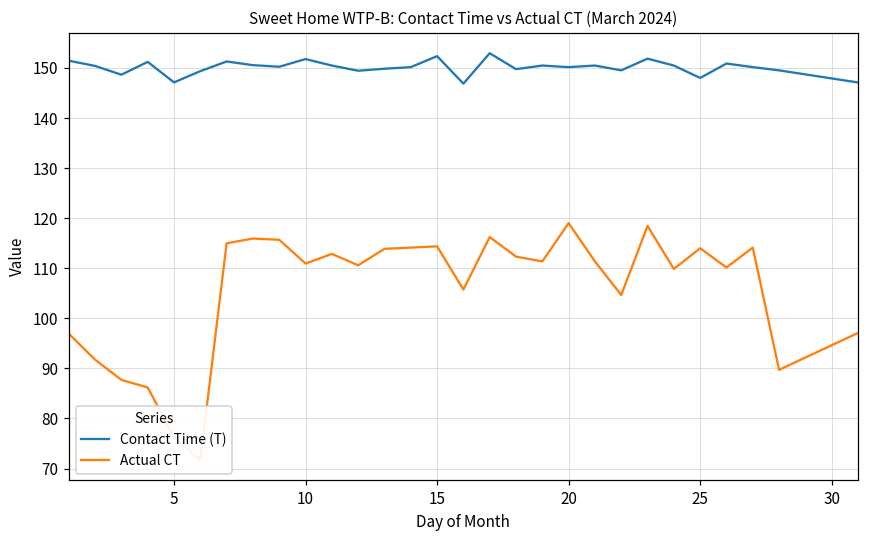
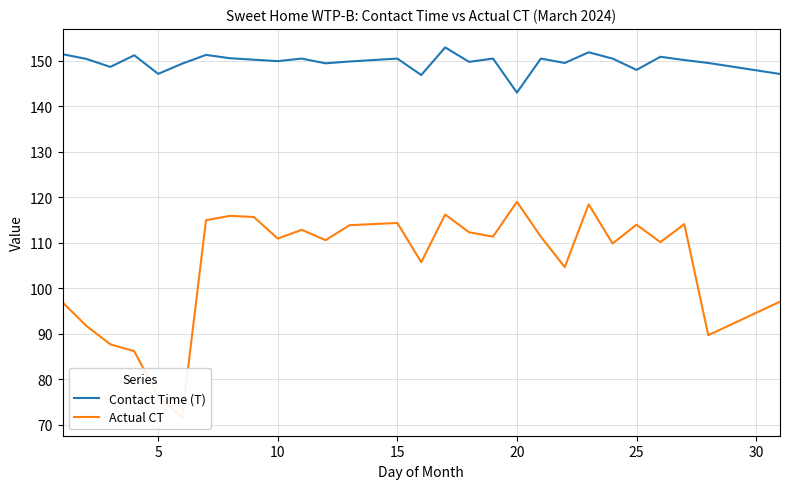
Contact Time (T), 10: 152 -> 150
Contact Time (T), 15: 152 -> 150
Contact Time (T), 20: 150 -> 143
